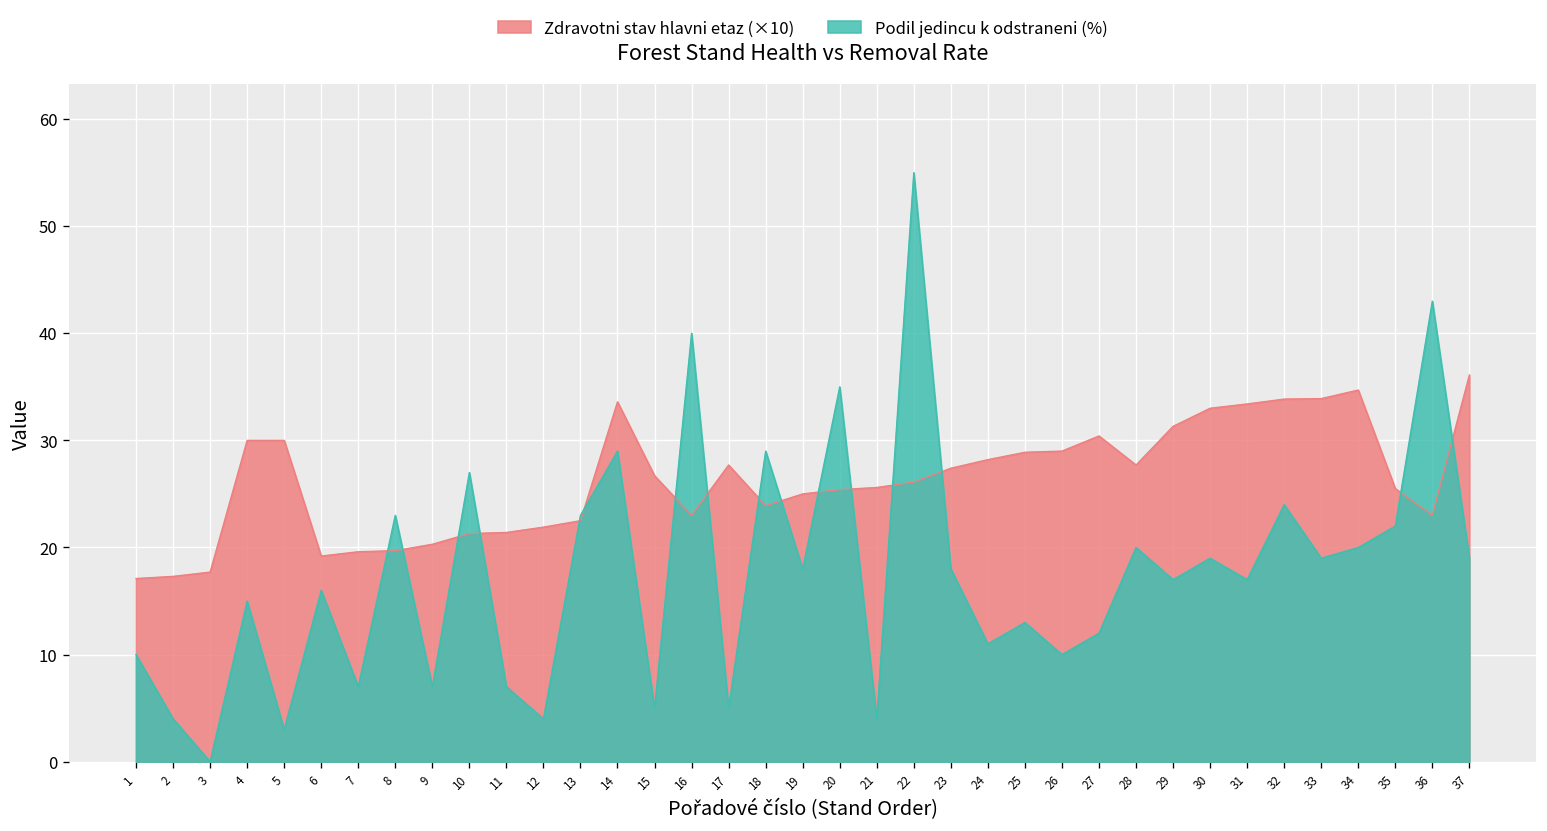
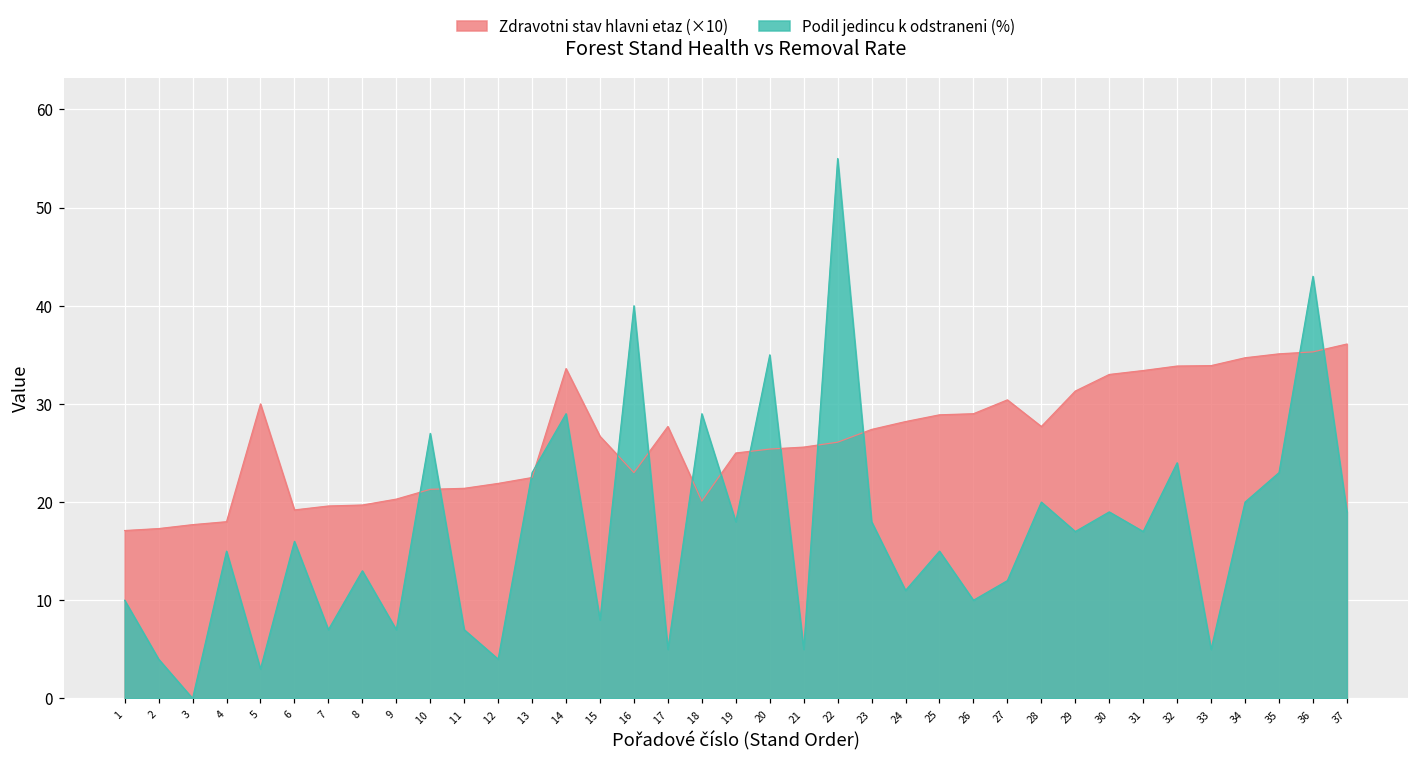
Zdravotni stav hlavni etaz (×10), 4: 30 -> 18
Podil jedincu k odstraneni (%), 8: 23 -> 13
Podil jedincu k odstraneni (%), 15: 5 -> 8
Zdravotni stav hlavni etaz (×10), 18: 24 -> 20
Podil jedincu k odstraneni (%), 21: 4 -> 5
Podil jedincu k odstraneni (%), 25: 13 -> 15
Podil jedincu k odstraneni (%), 33: 19 -> 5
Zdravotni stav hlavni etaz (×10), 35: 26 -> 35
Podil jedincu k odstraneni (%), 35: 22 -> 23
Zdravotni stav hlavni etaz (×10), 36: 23 -> 35
